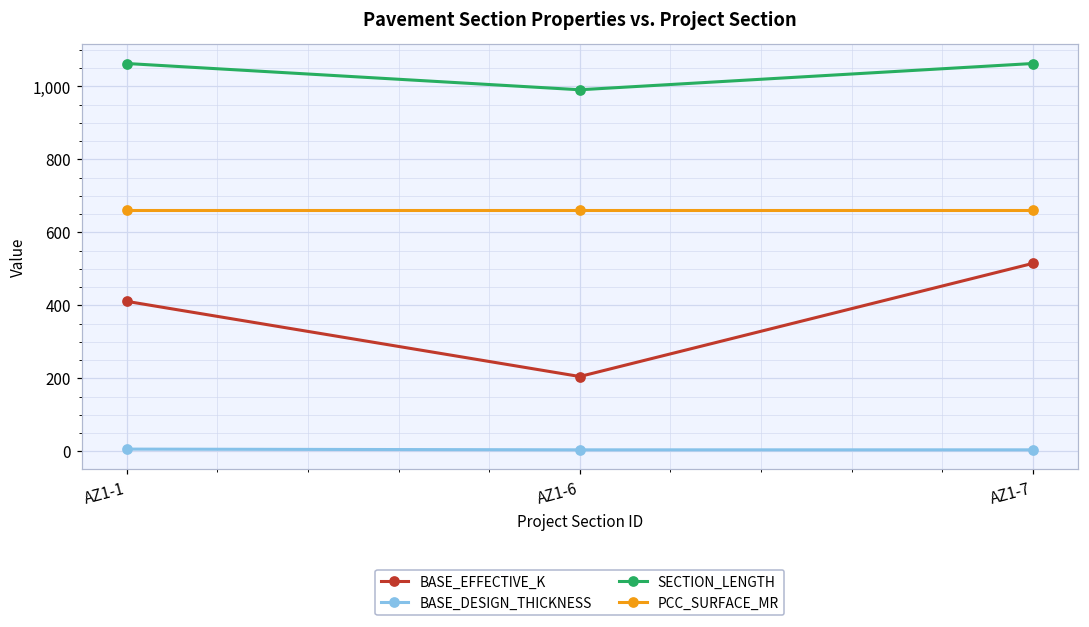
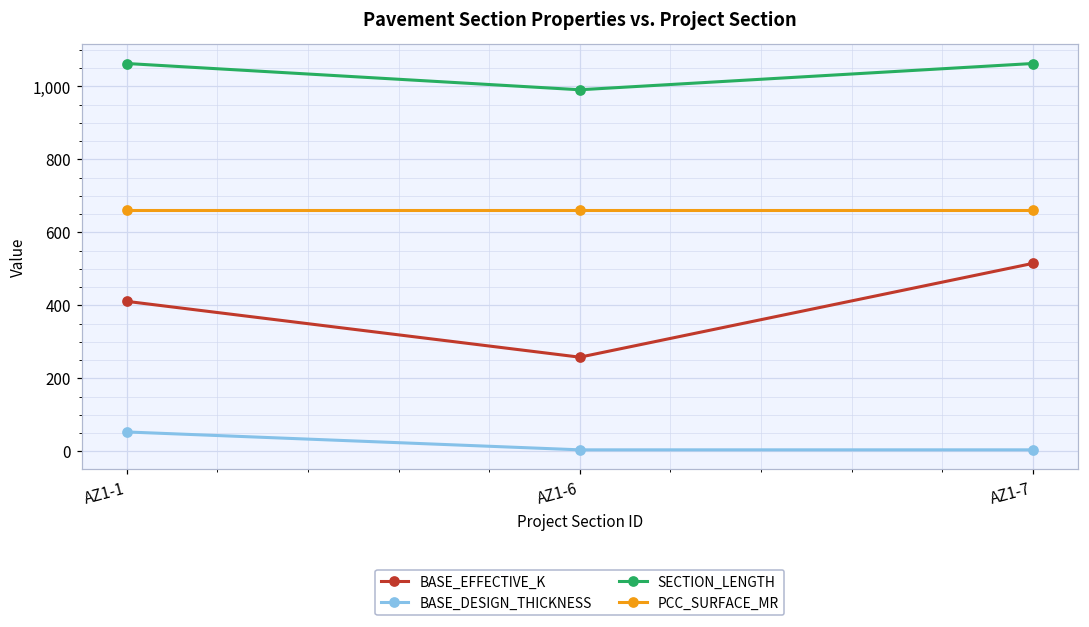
BASE_DESIGN_THICKNESS, AZ1-1: 10 -> 50
BASE_EFFECTIVE_K, AZ1-6: 210 -> 260
